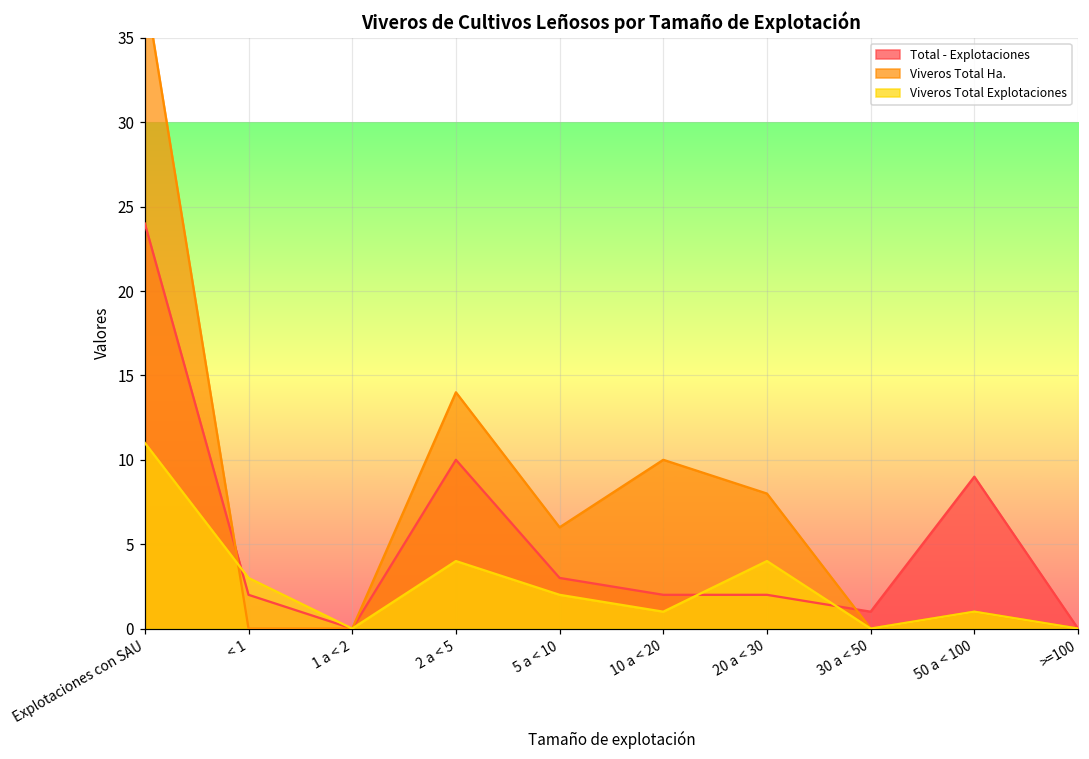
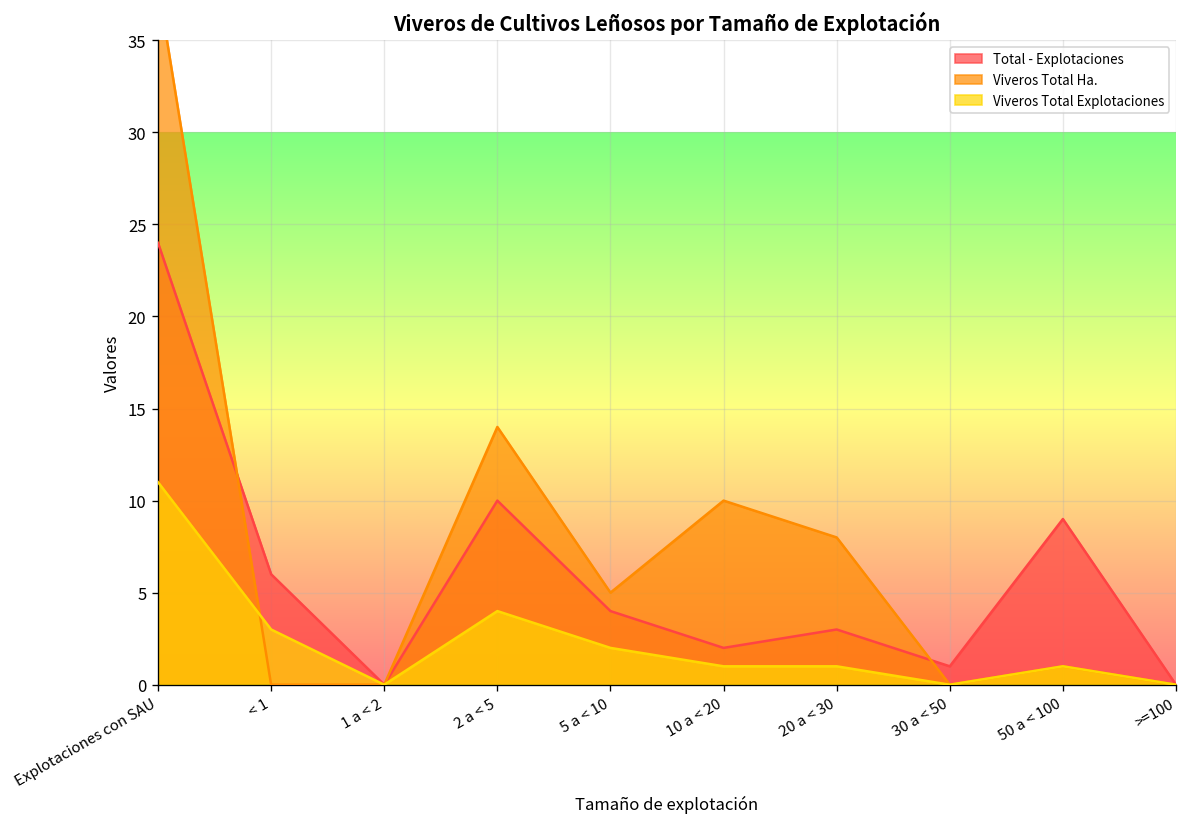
Total - Explotaciones, < 1: 2 -> 6
Total - Explotaciones, 5 a < 10: 3 -> 4
Viveros Total Ha., 5 a < 10: 6 -> 5
Total - Explotaciones, 20 a < 30: 2 -> 3
Viveros Total Explotaciones, 20 a < 30: 4 -> 1
